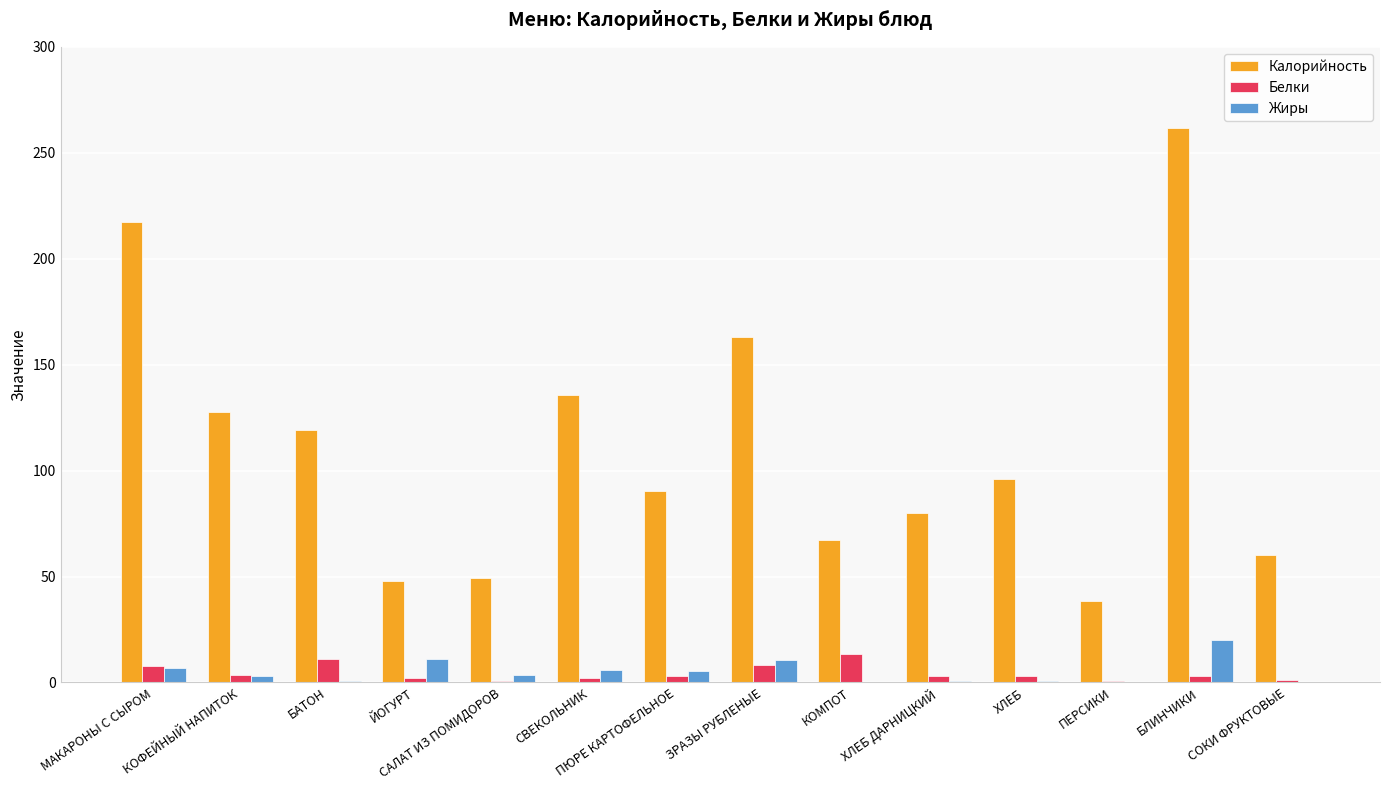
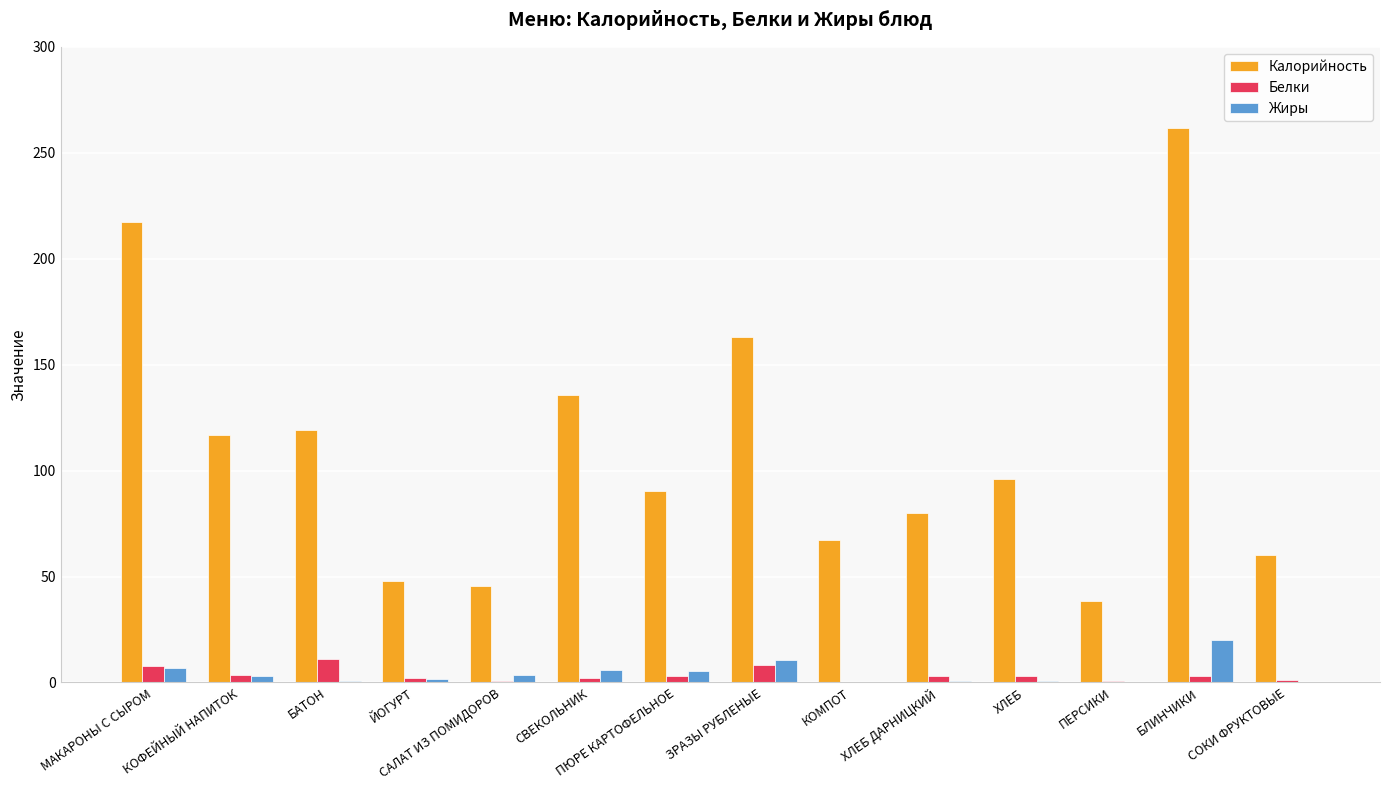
Калорийность, КОФЕЙНЫЙ НАПИТОК: 128 -> 117
Жиры, ЙОГУРТ: 11 -> 2
Калорийность, САЛАТ ИЗ ПОМИДОРОВ: 50 -> 45
Белки, КОМПОТ: 14 -> 0
